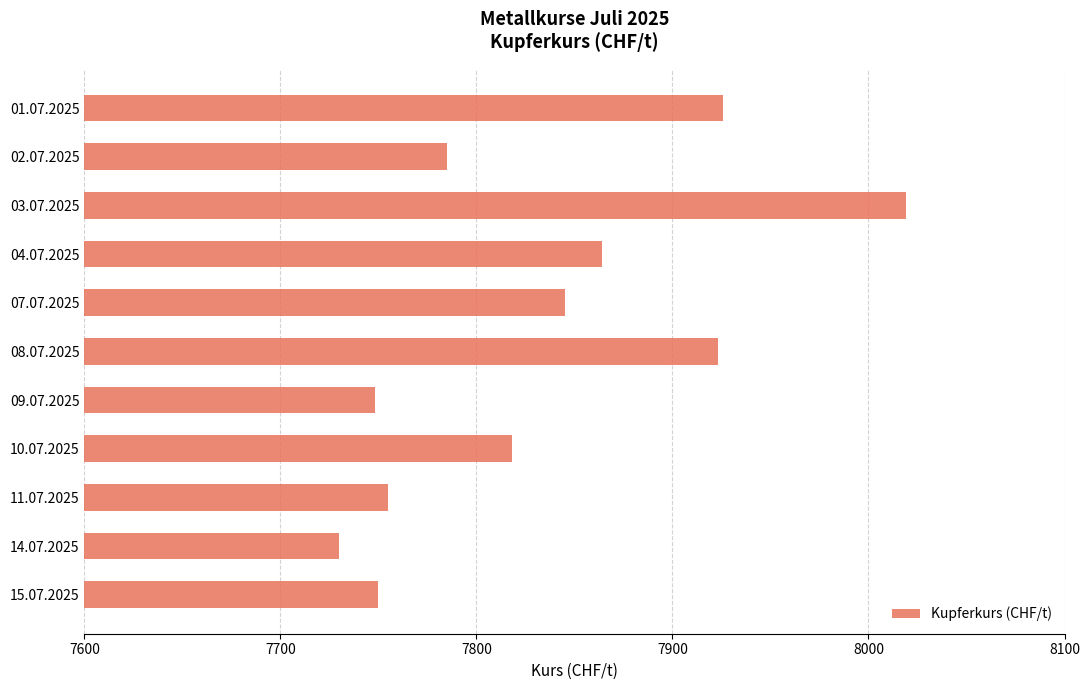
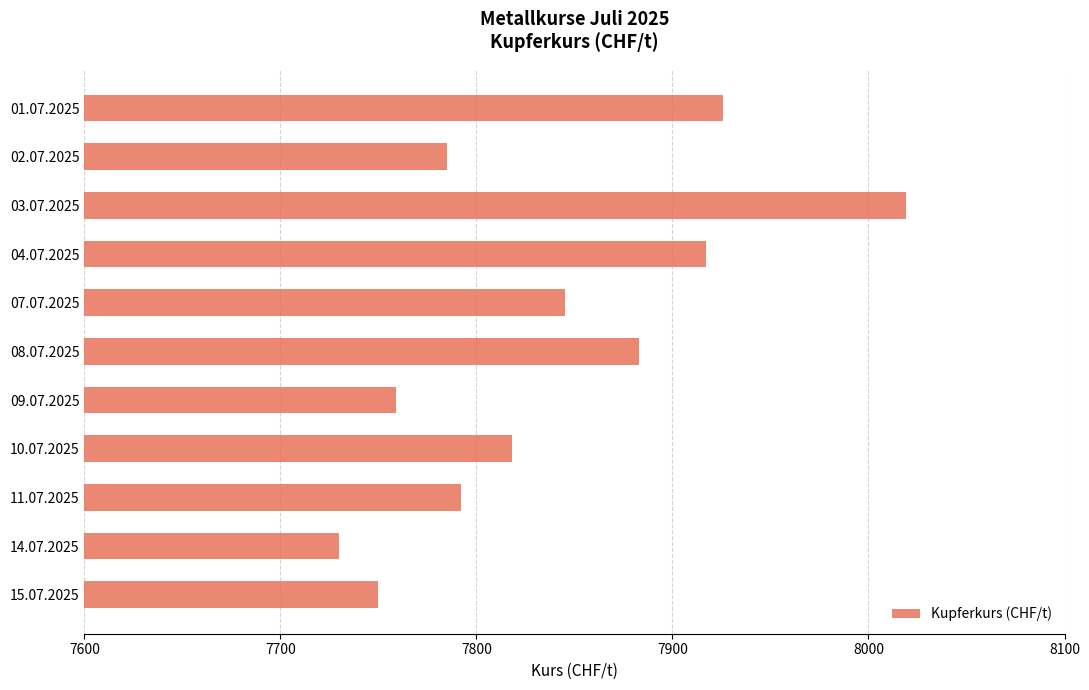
04.07.2025: 7864 -> 7917
08.07.2025: 7923 -> 7883
09.07.2025: 7748 -> 7759
11.07.2025: 7755 -> 7792
